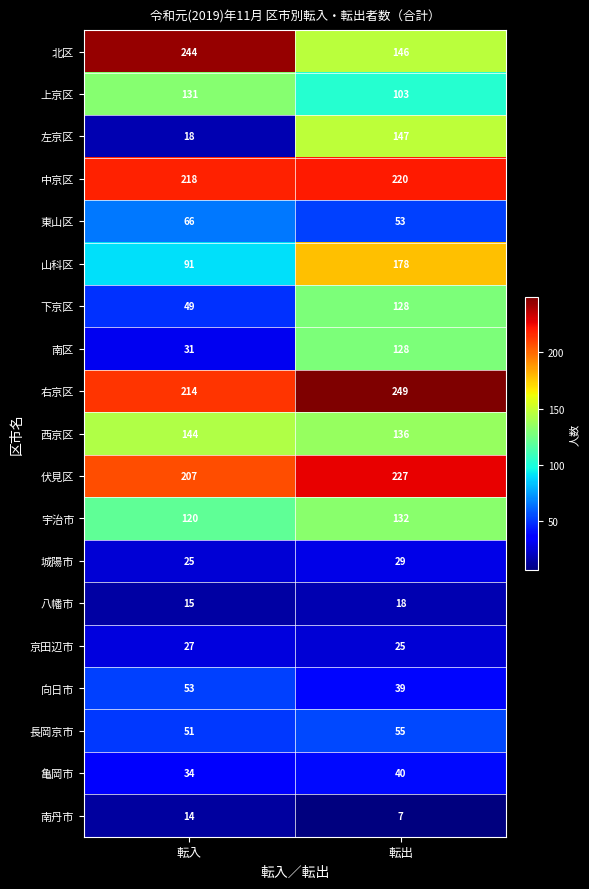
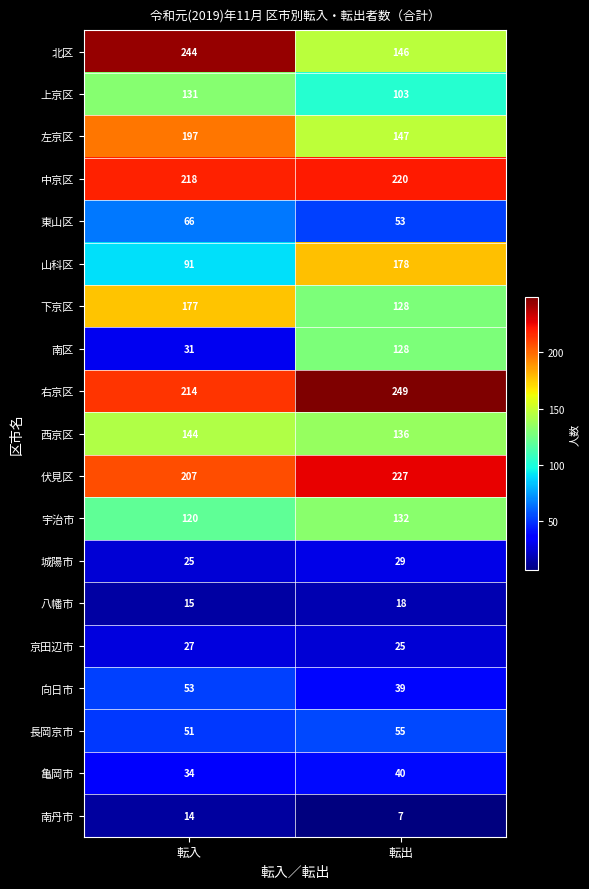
左京区, 転入: 18 -> 197
下京区, 転入: 49 -> 177
